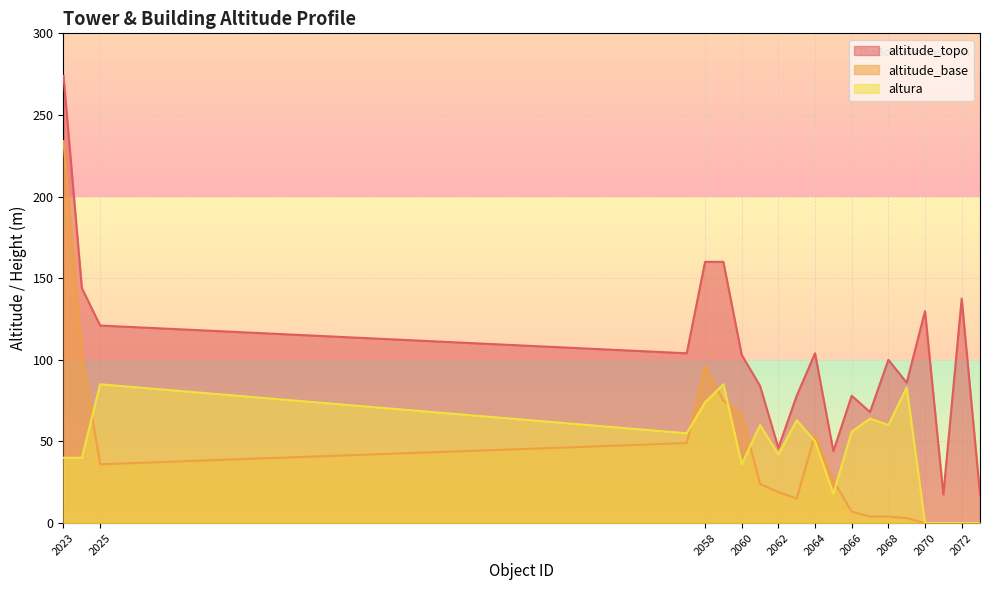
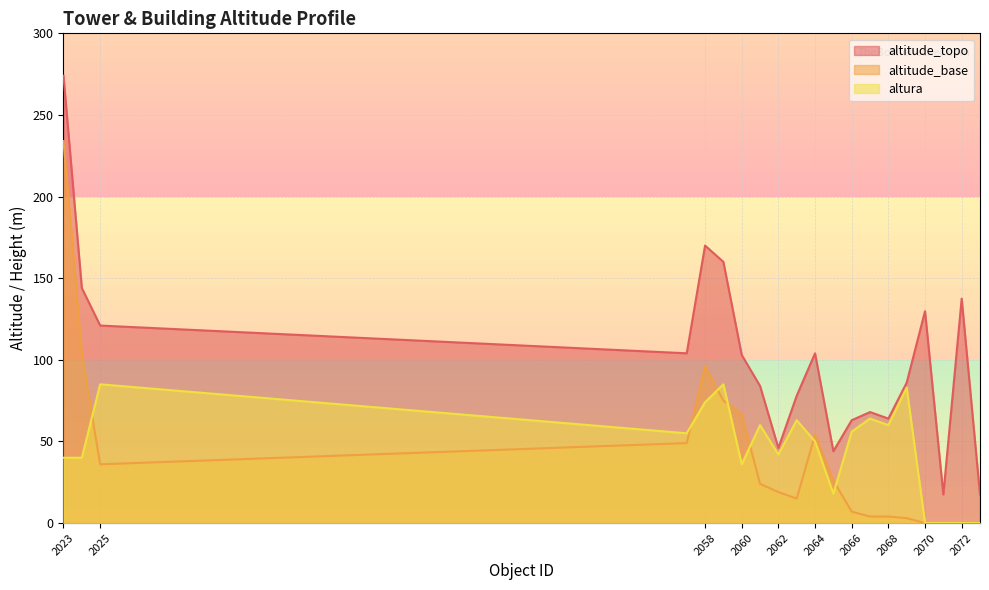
altitude_topo, 2058: 160 -> 170
altitude_topo, 2066: 78 -> 63
altitude_topo, 2068: 100 -> 64
